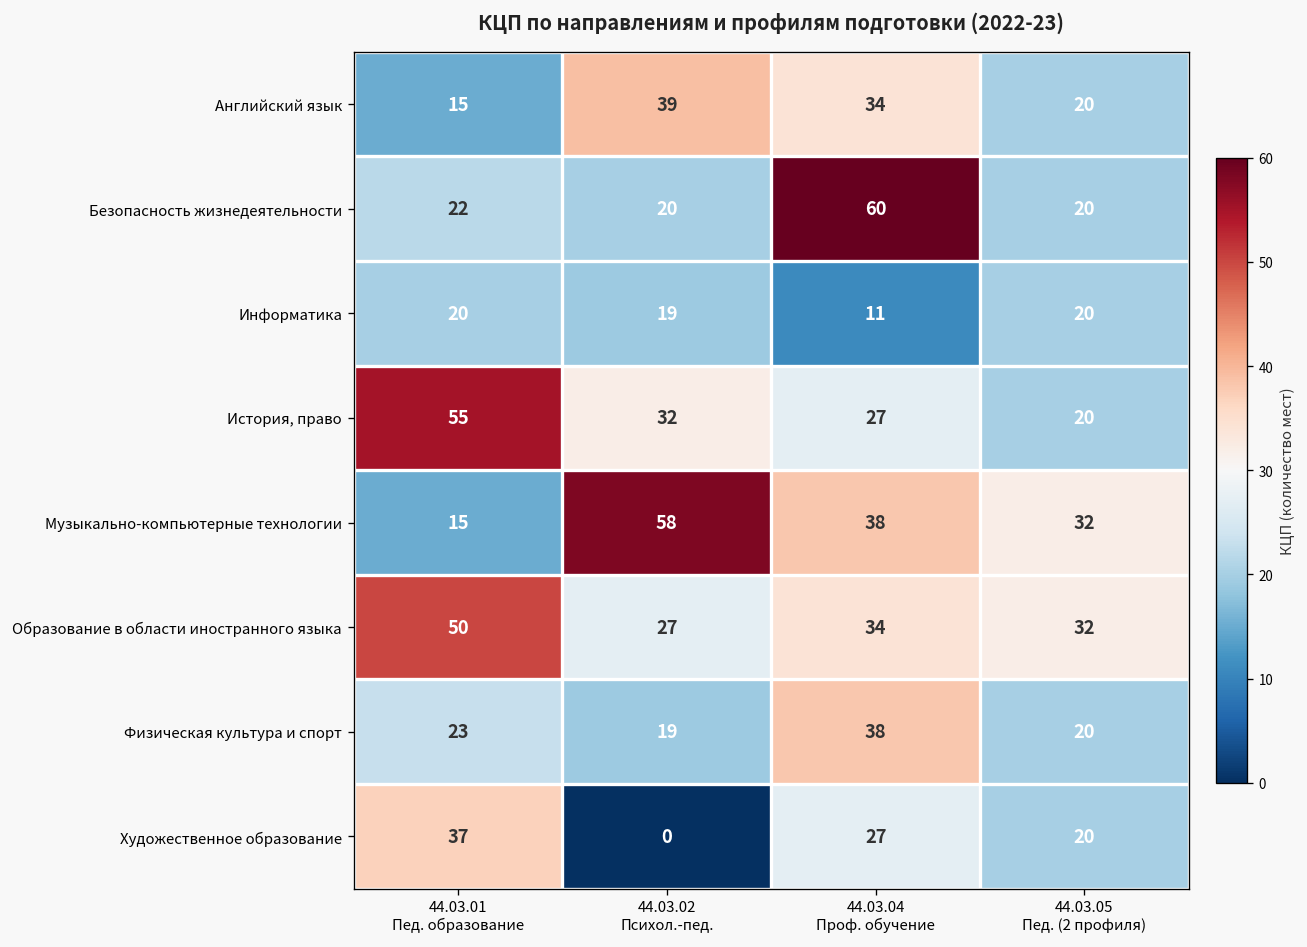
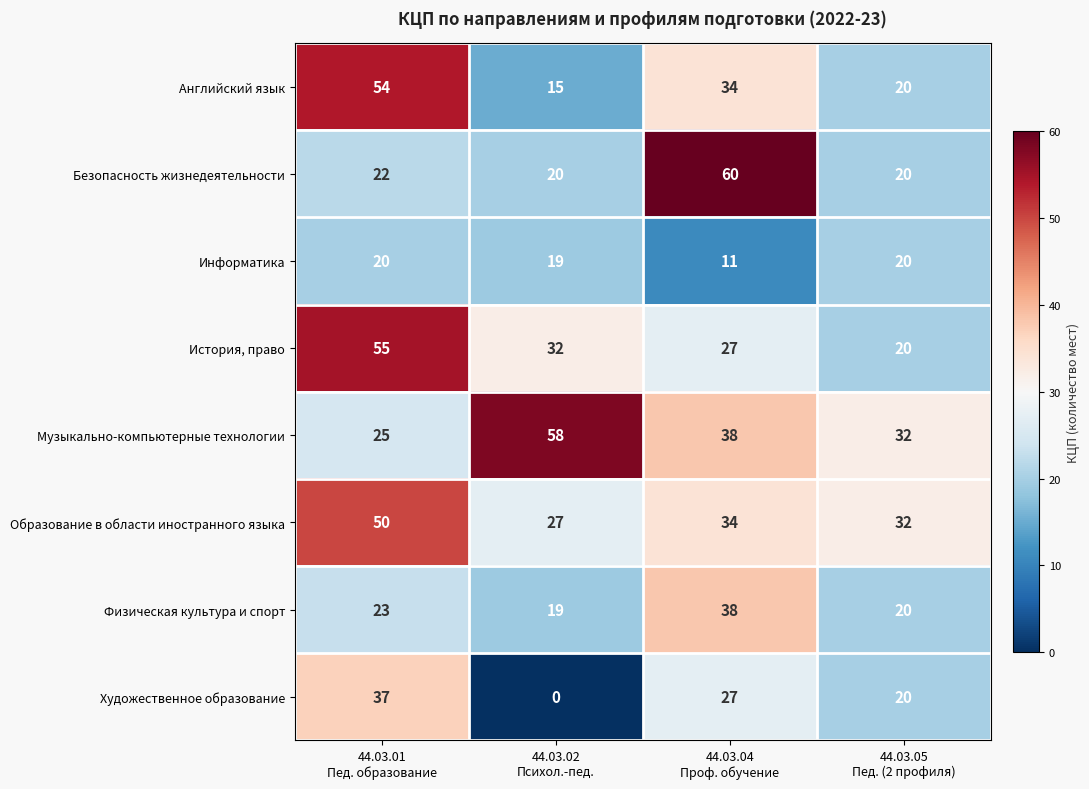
Английский язык, 44.03.01 Пед. образование: 15 -> 54
Английский язык, 44.03.02 Психол.-пед.: 39 -> 15
Музыкально-компьютерные технологии, 44.03.01 Пед. образование: 15 -> 25
